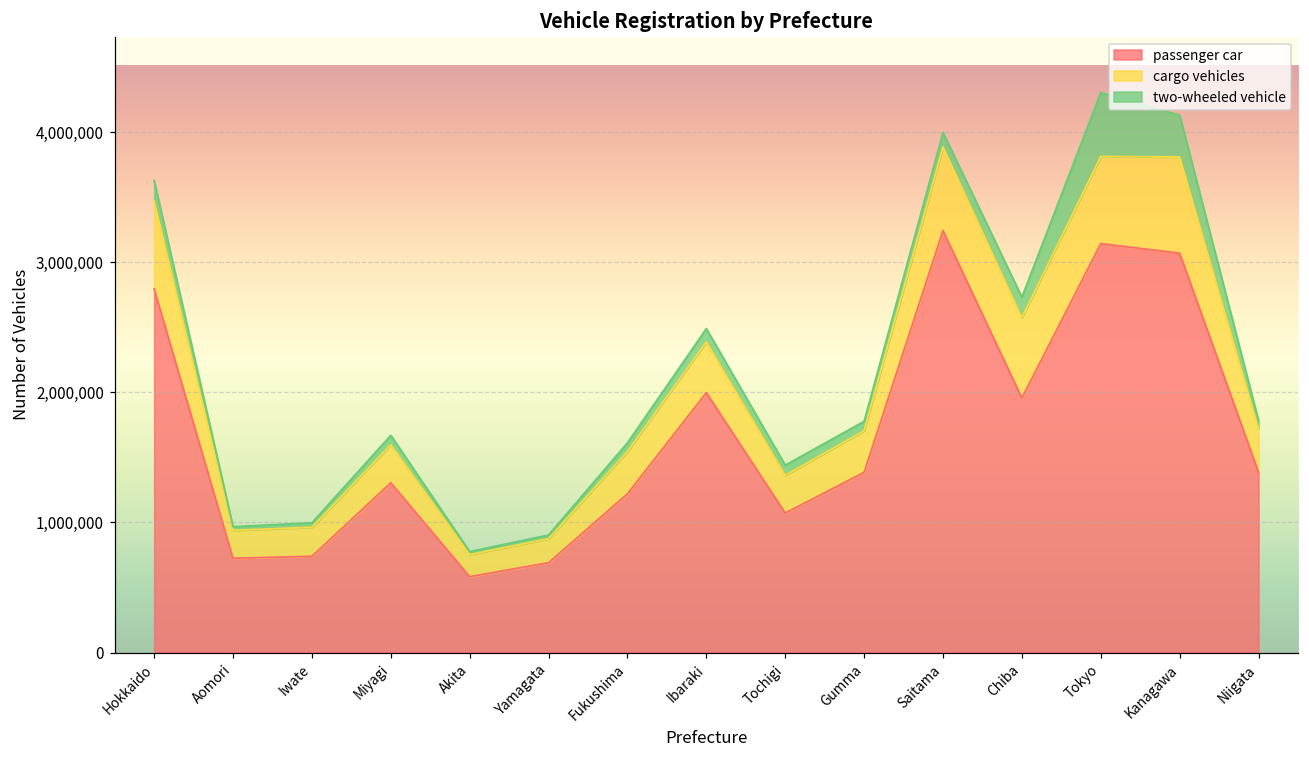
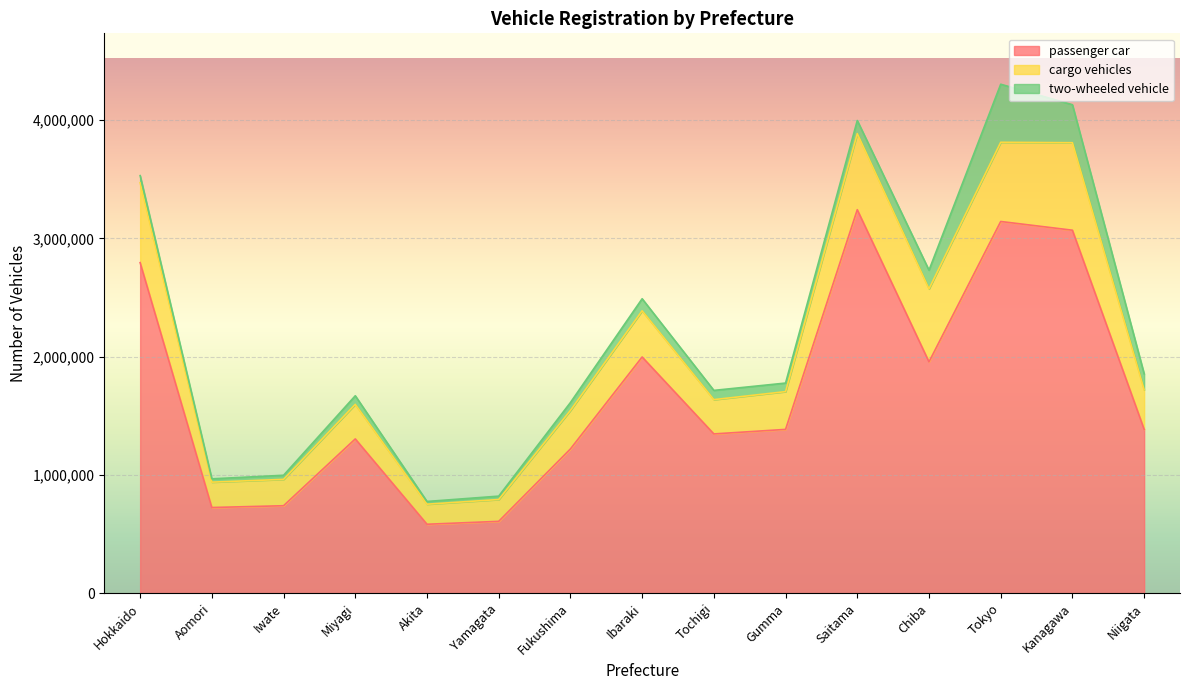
two-wheeled vehicle, Hokkaido: 160,000 -> 60,000
passenger car, Yamagata: 690,000 -> 610,000
passenger car, Tochigi: 1,070,000 -> 1,350,000
two-wheeled vehicle, Niigata: 60,000 -> 140,000
